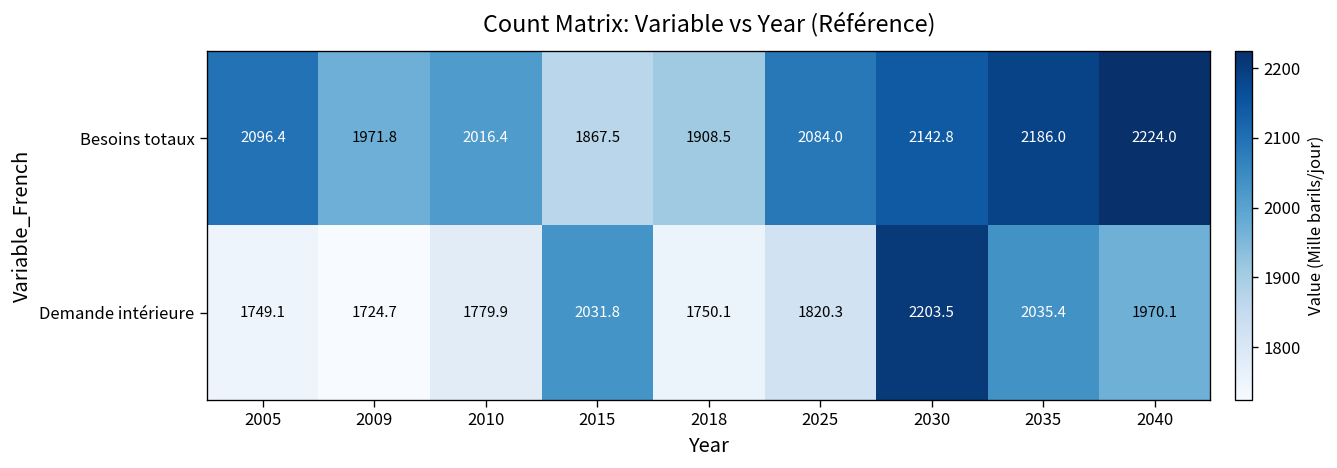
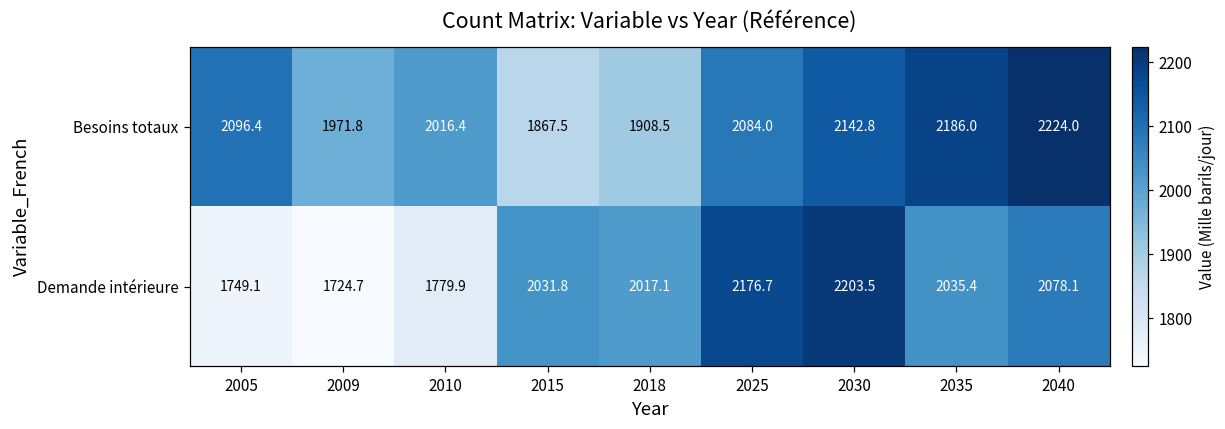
Demande intérieure, 2018: 1750.1 -> 2017.1
Demande intérieure, 2025: 1820.3 -> 2176.7
Demande intérieure, 2040: 1970.1 -> 2078.1
